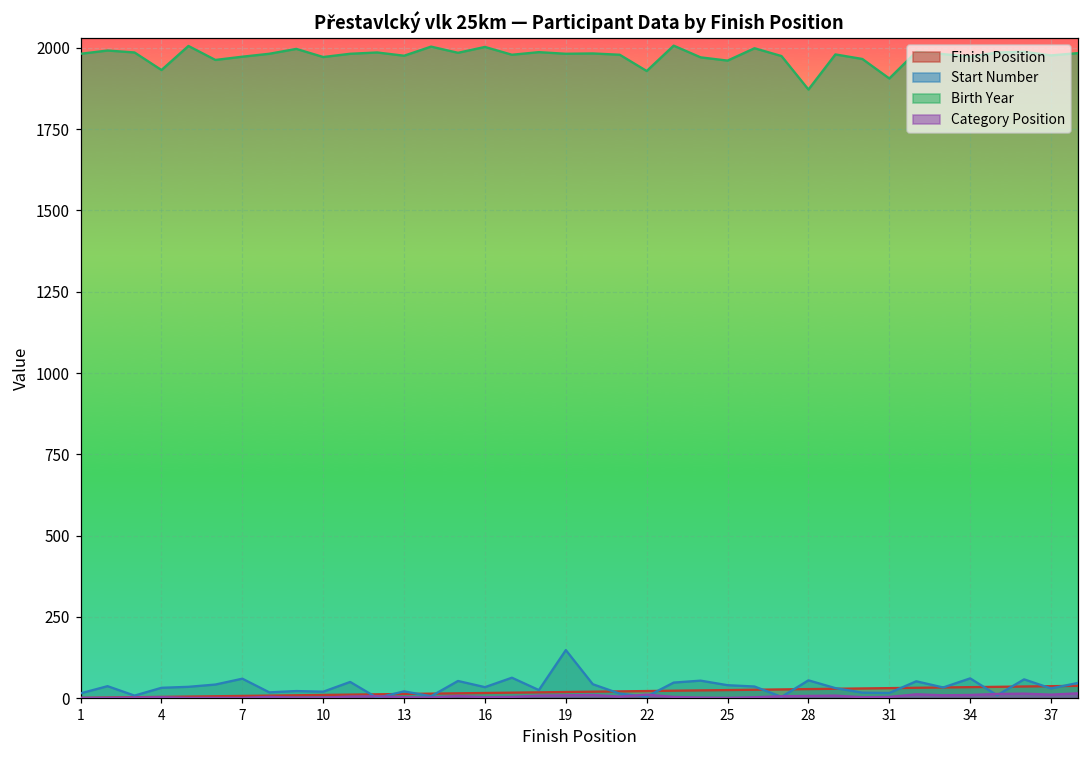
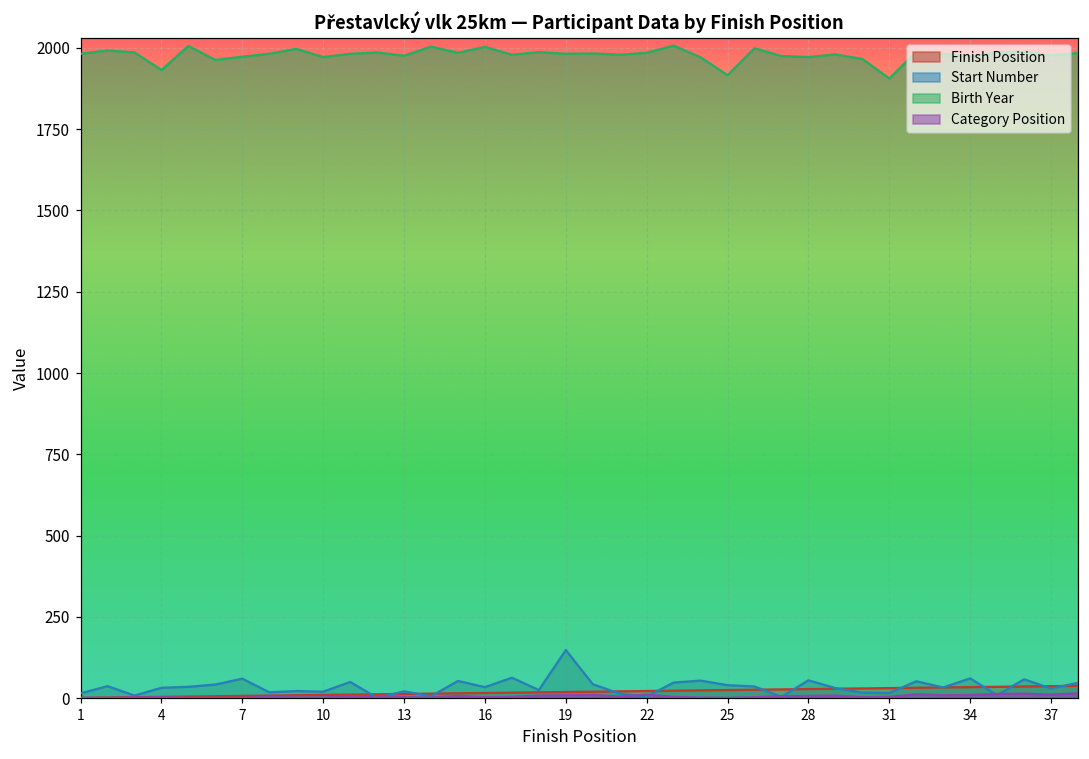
Birth Year, 22: 1930 -> 1990
Birth Year, 25: 1960 -> 1920
Birth Year, 28: 1870 -> 1970
